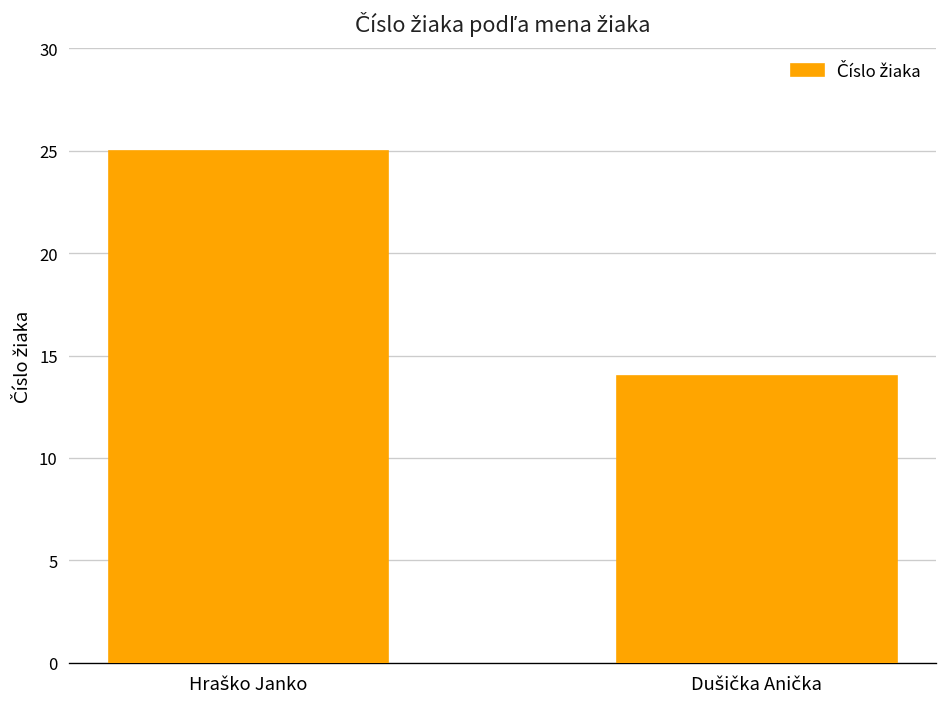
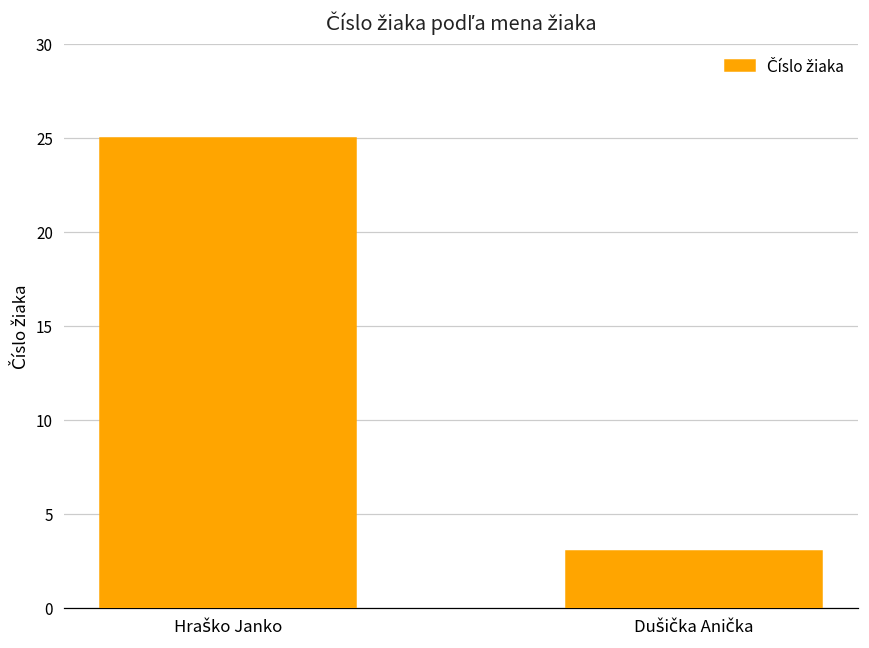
Dušička Anička: 14 -> 3
